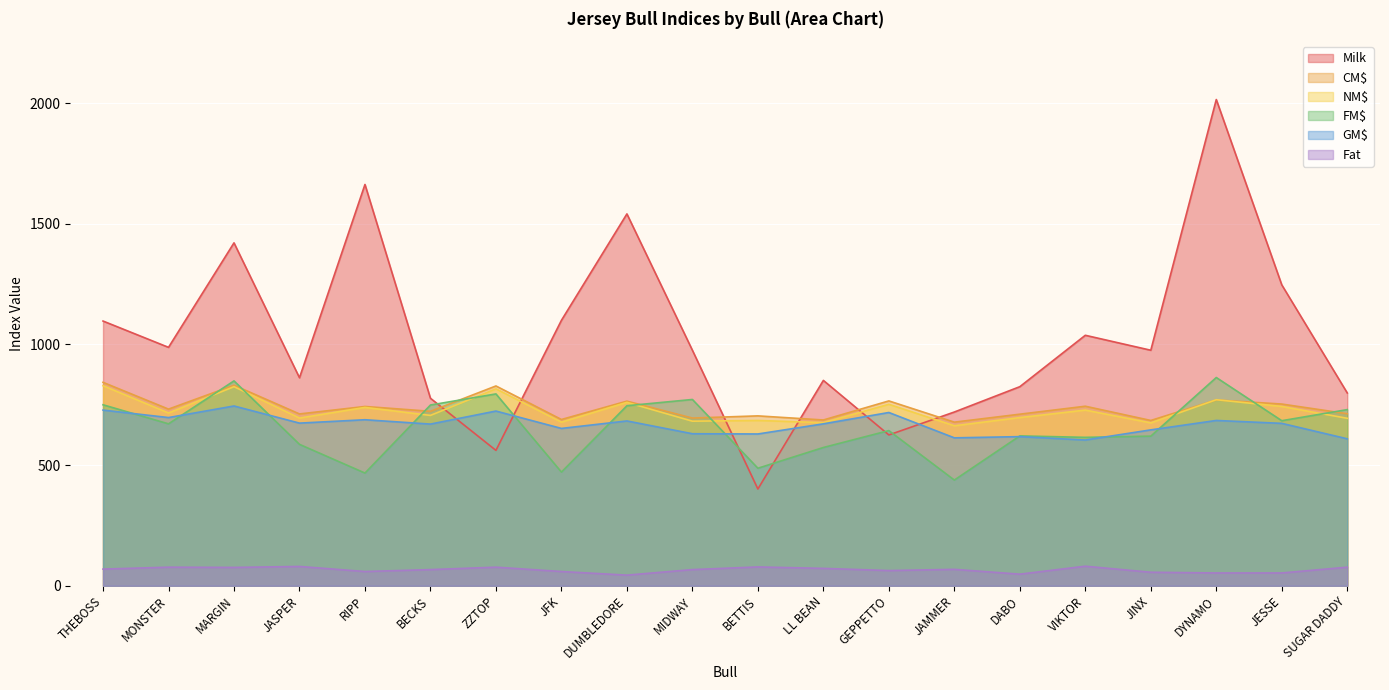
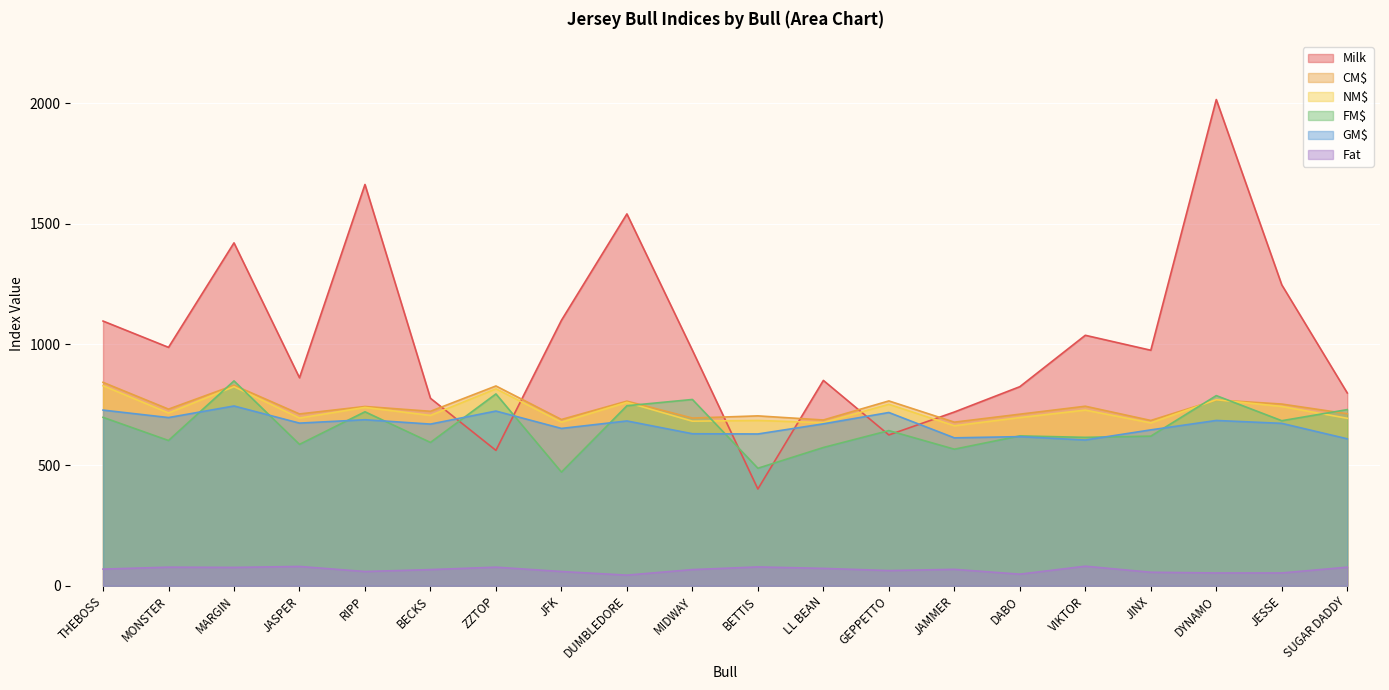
FM$, THEBOSS: 750 -> 700
FM$, MONSTER: 670 -> 600
FM$, RIPP: 470 -> 720
FM$, BECKS: 750 -> 590
FM$, JAMMER: 440 -> 570
FM$, DYNAMO: 860 -> 790
